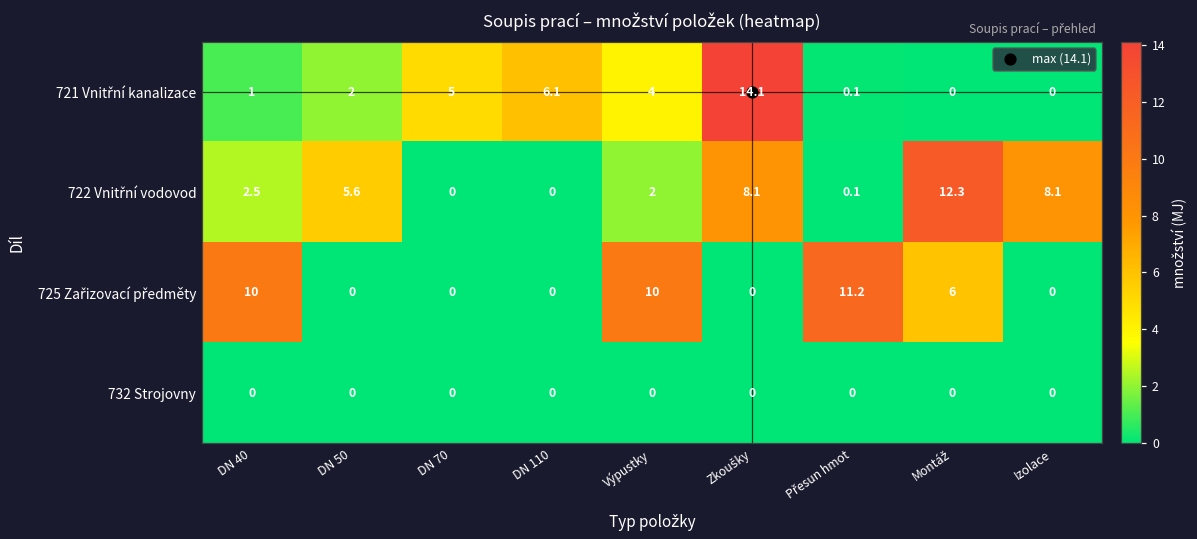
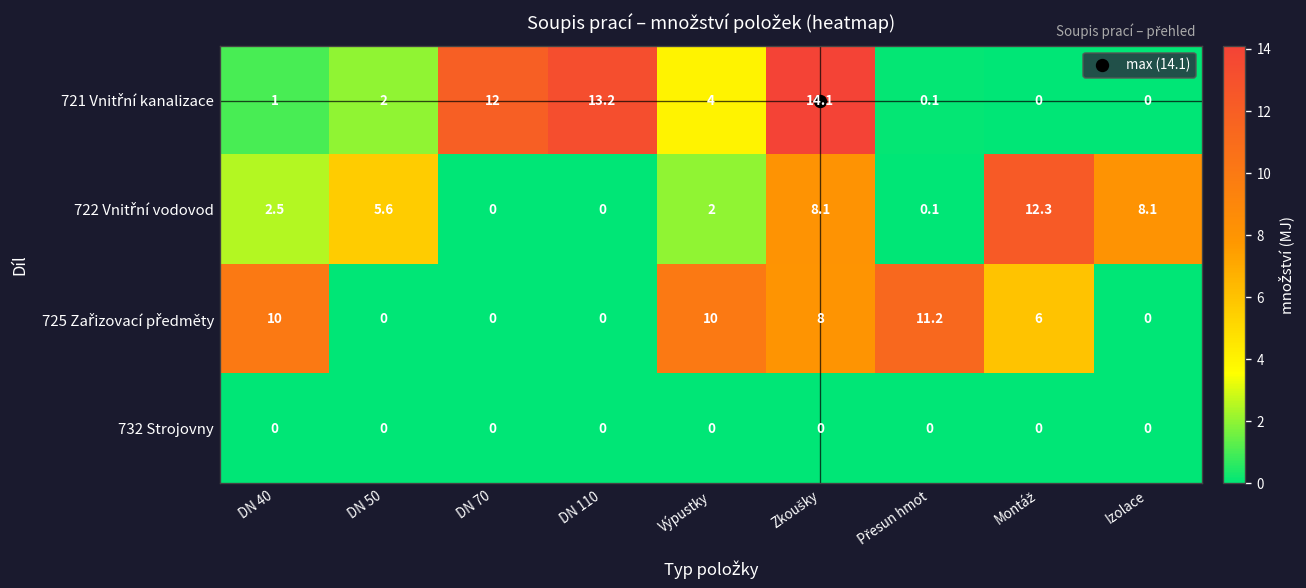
721 Vnitřní kanalizace, DN 70: 5 -> 12
721 Vnitřní kanalizace, DN 110: 6.1 -> 13.2
725 Zařizovací předměty, Zkoušky: 0 -> 8
